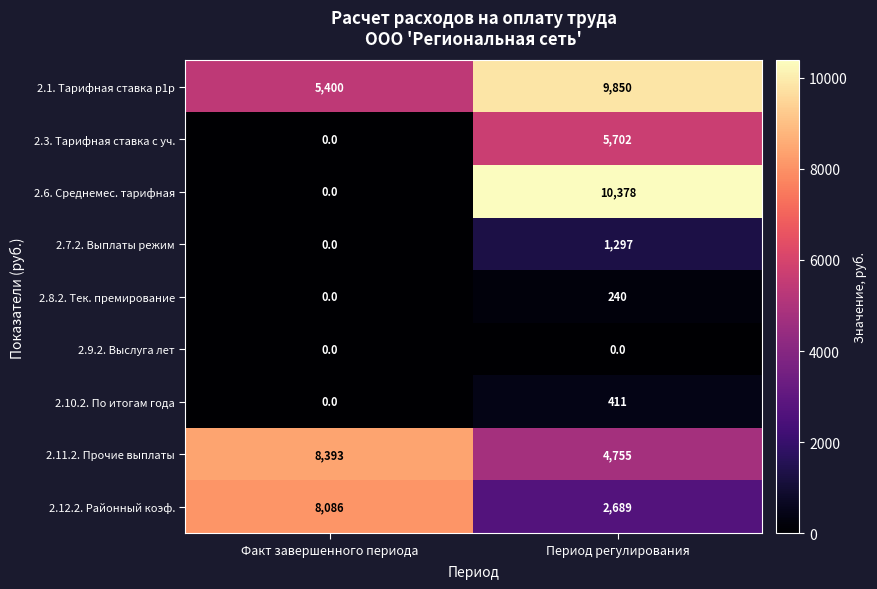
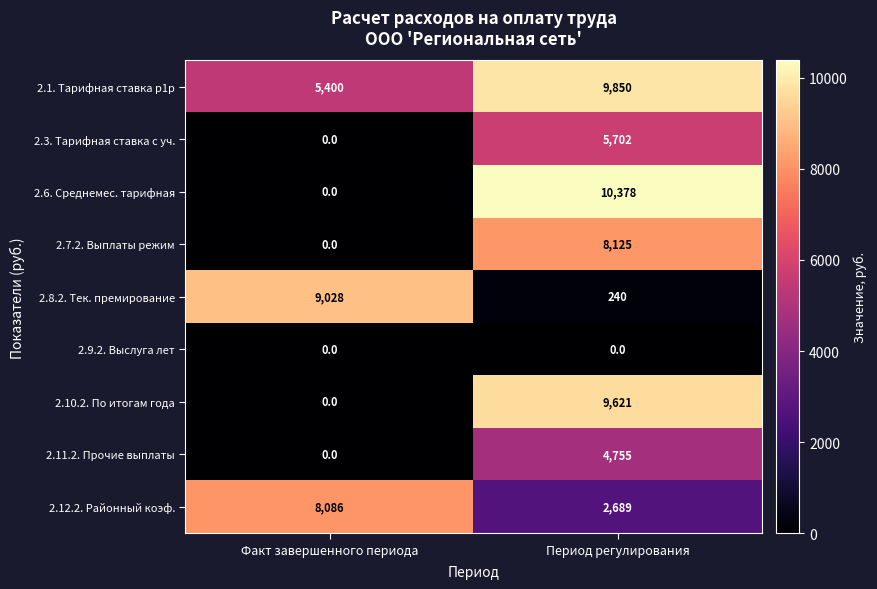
2.7.2. Выплаты режим, Период регулирования: 1,297 -> 8,125
2.8.2. Тек. премирование, Факт завершенного периода: 0.0 -> 9,028
2.10.2. По итогам года, Период регулирования: 411 -> 9,621
2.11.2. Прочие выплаты, Факт завершенного периода: 8,393 -> 0.0
